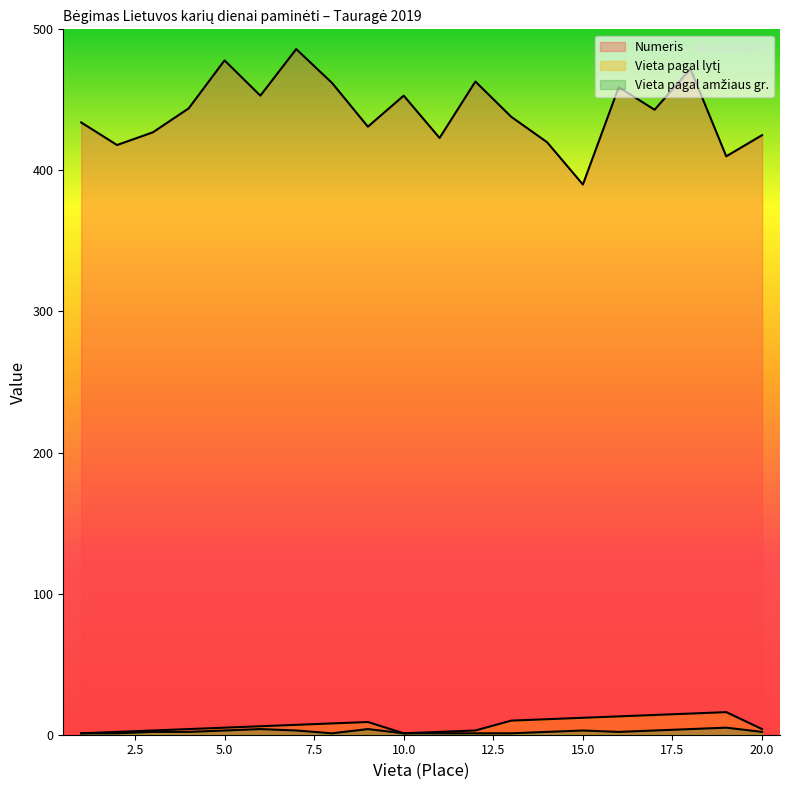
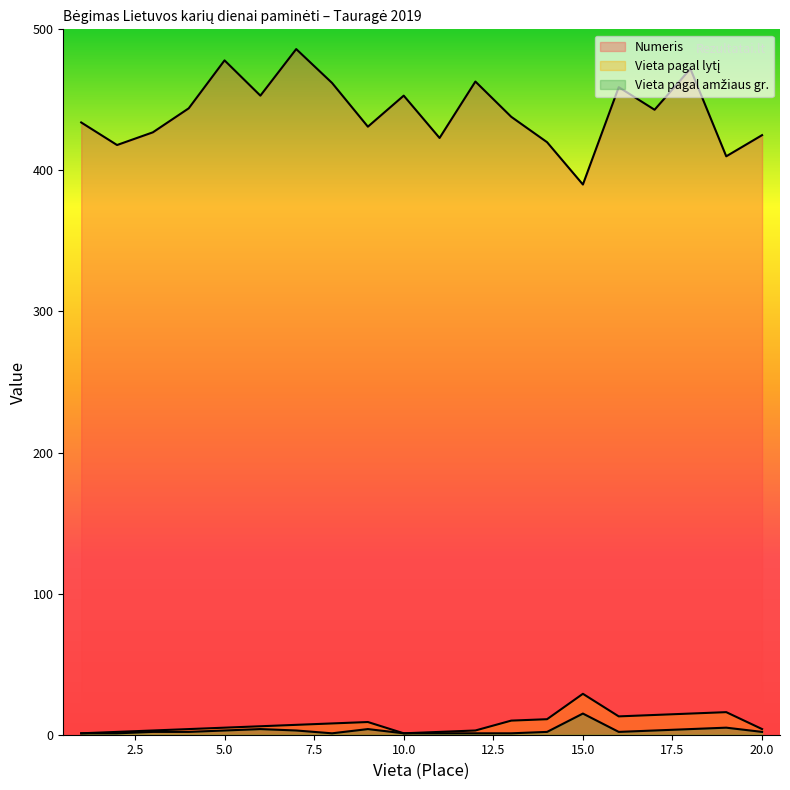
Vieta pagal lytį, 15.0: 12 -> 29
Vieta pagal amžiaus gr., 15.0: 3 -> 15
